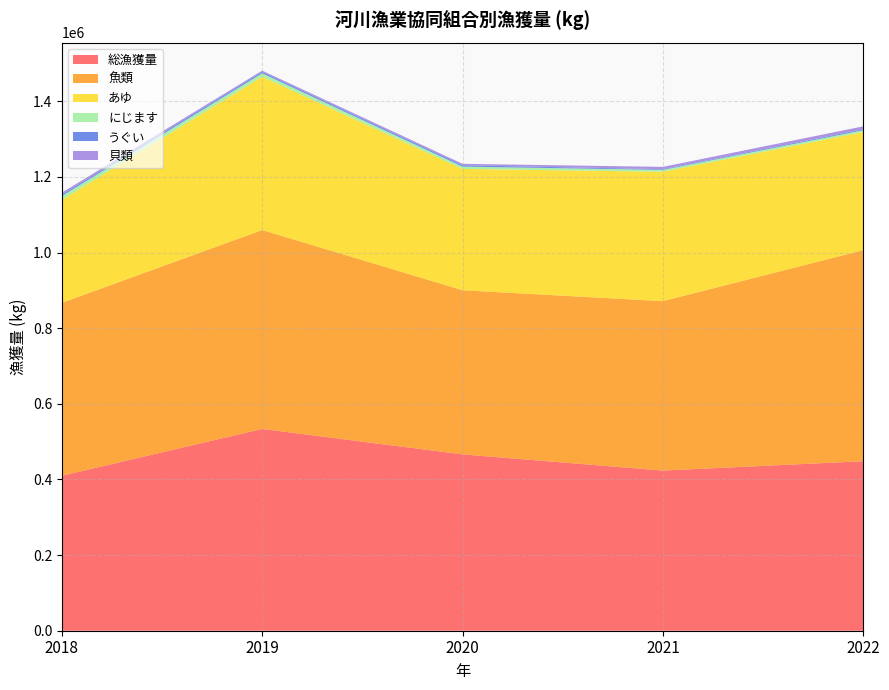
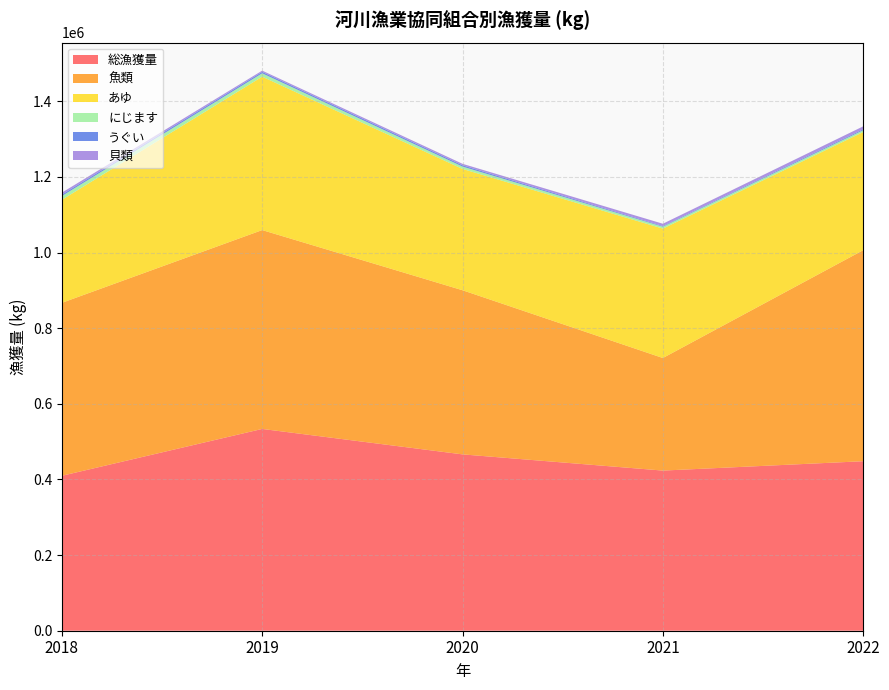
魚類, 2021: 450000 -> 300000
